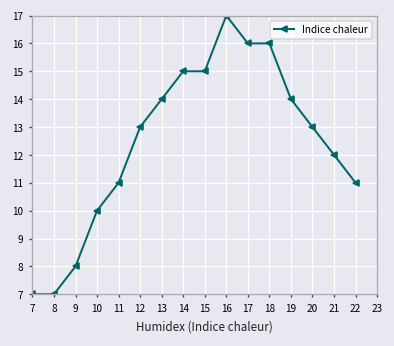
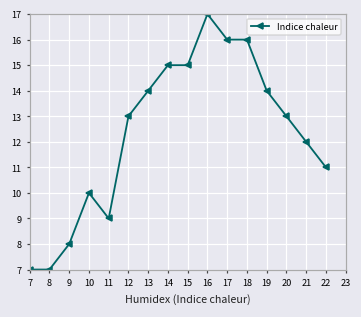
11: 11 -> 9
